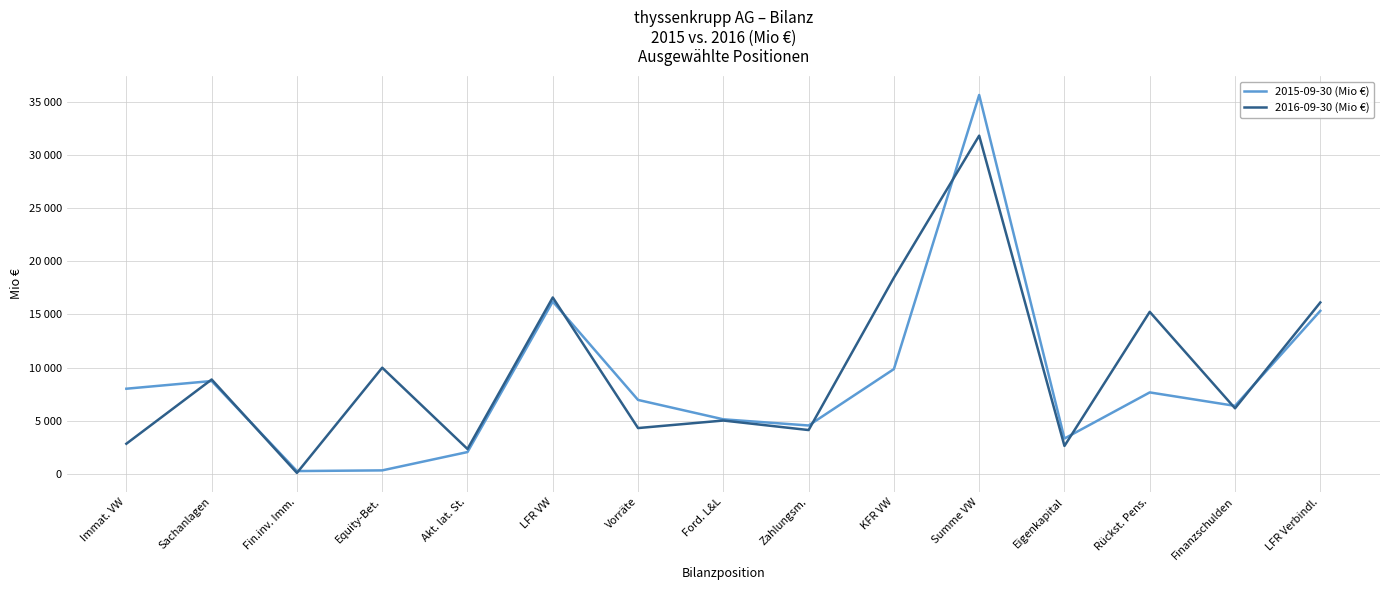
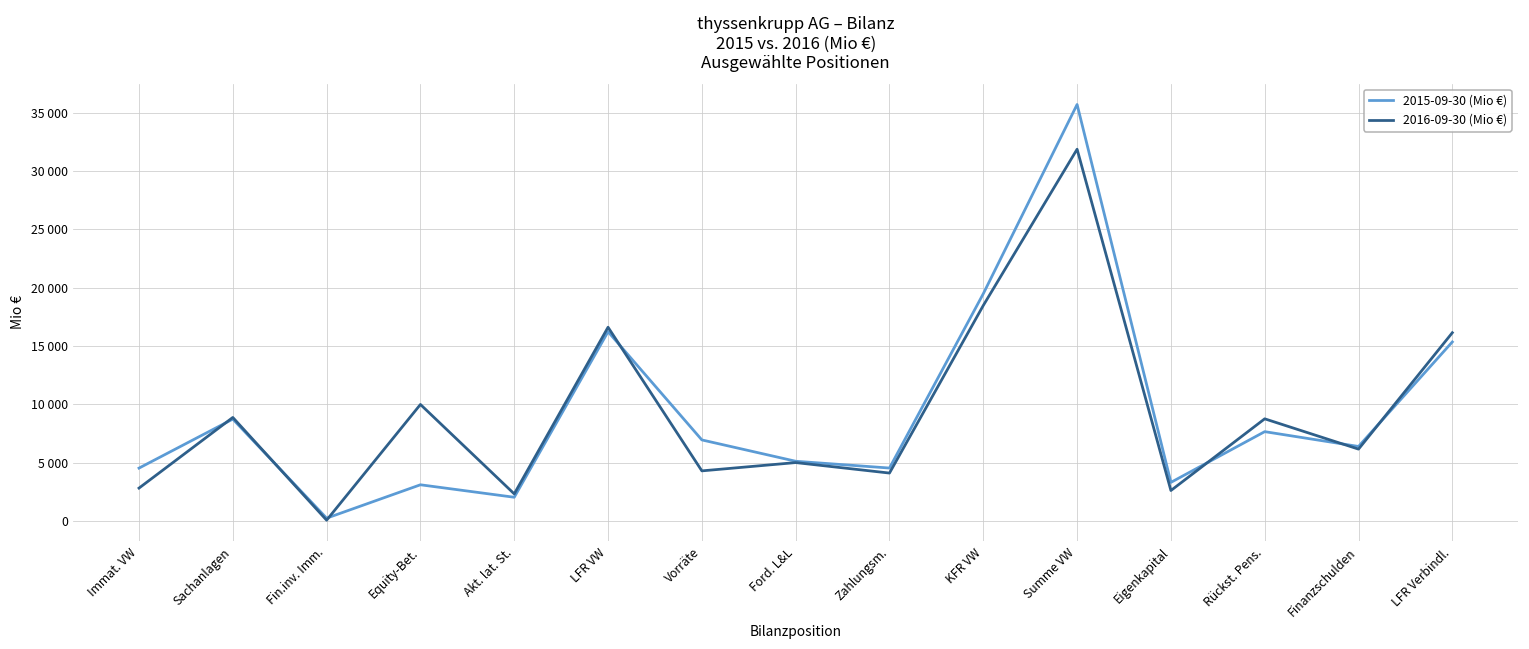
2015-09-30 (Mio €), Immat. VW: 8000 -> 4500
2015-09-30 (Mio €), Equity-Bet.: 300 -> 3100
2015-09-30 (Mio €), KFR VW: 9900 -> 19500
2016-09-30 (Mio €), Rückst. Pens.: 15300 -> 8800
